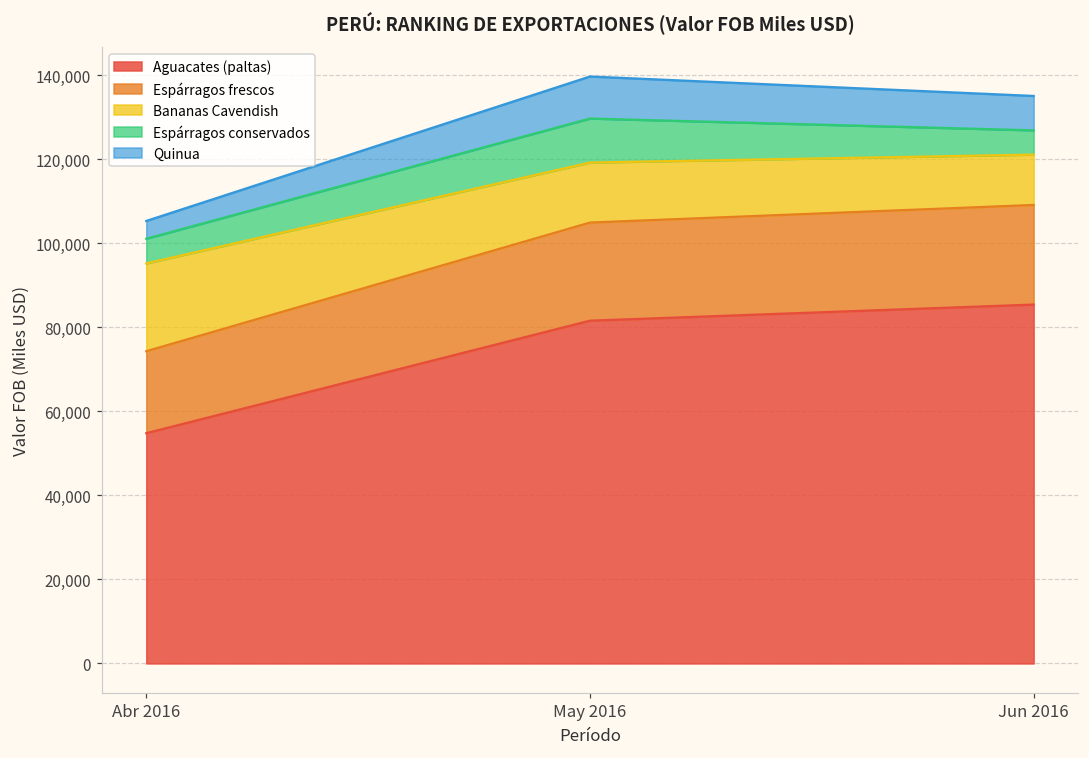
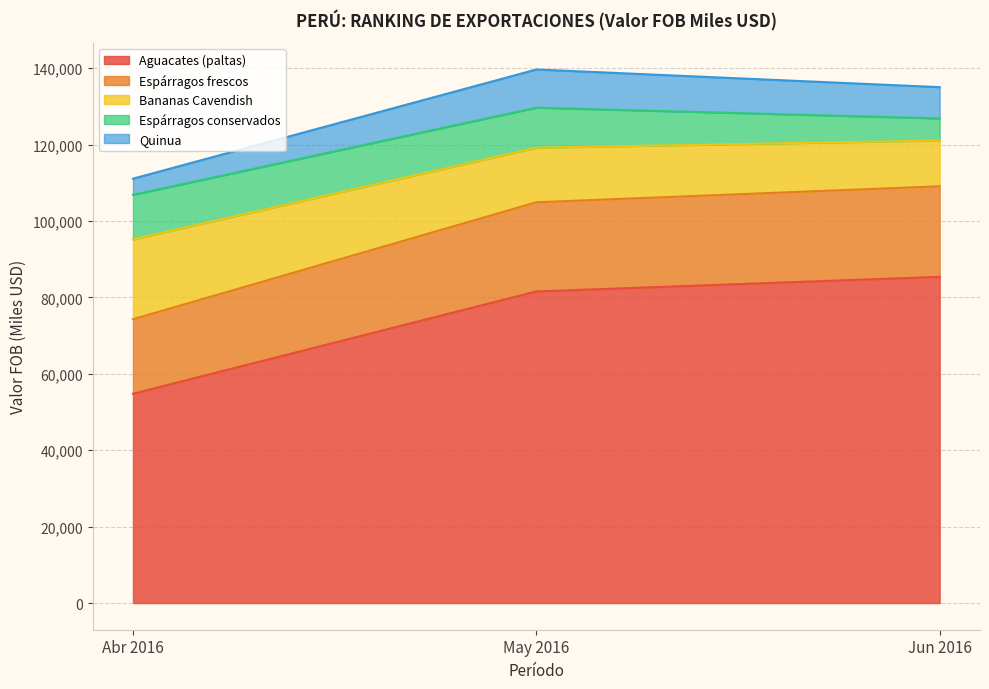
Espárragos conservados, Abr 2016: 6,000 -> 12,000
